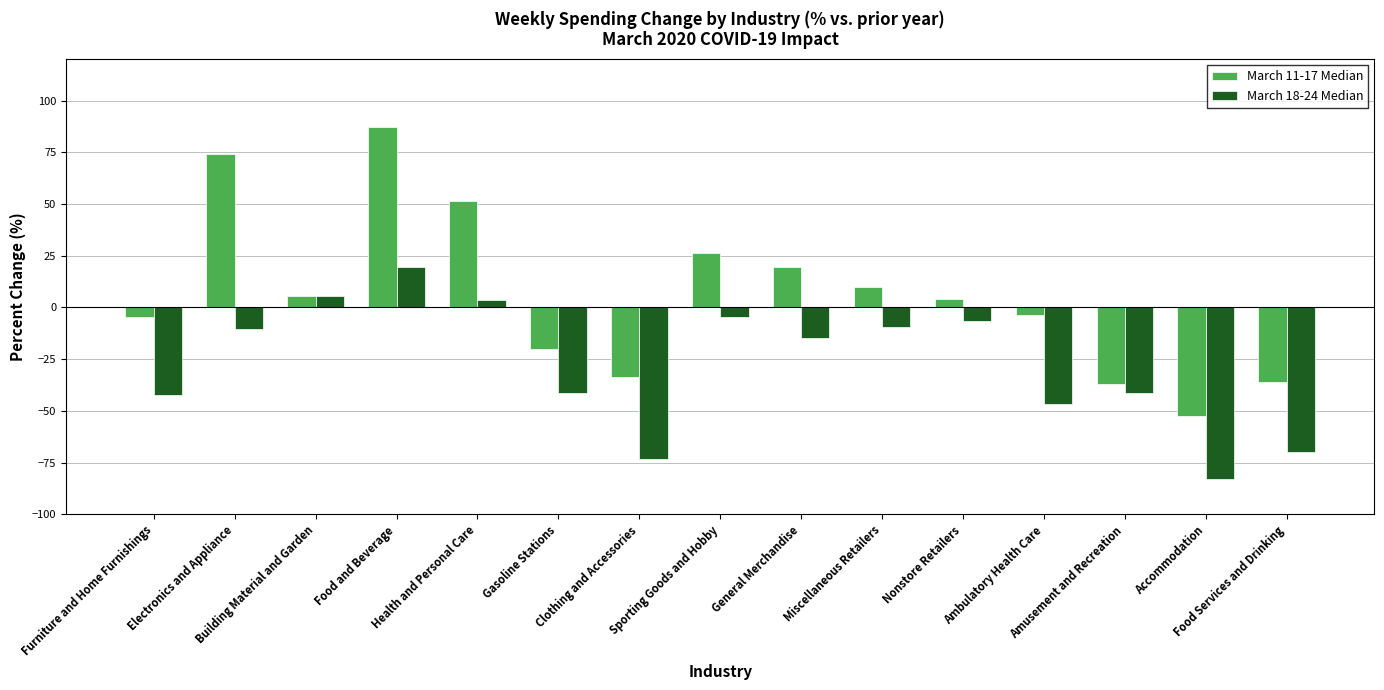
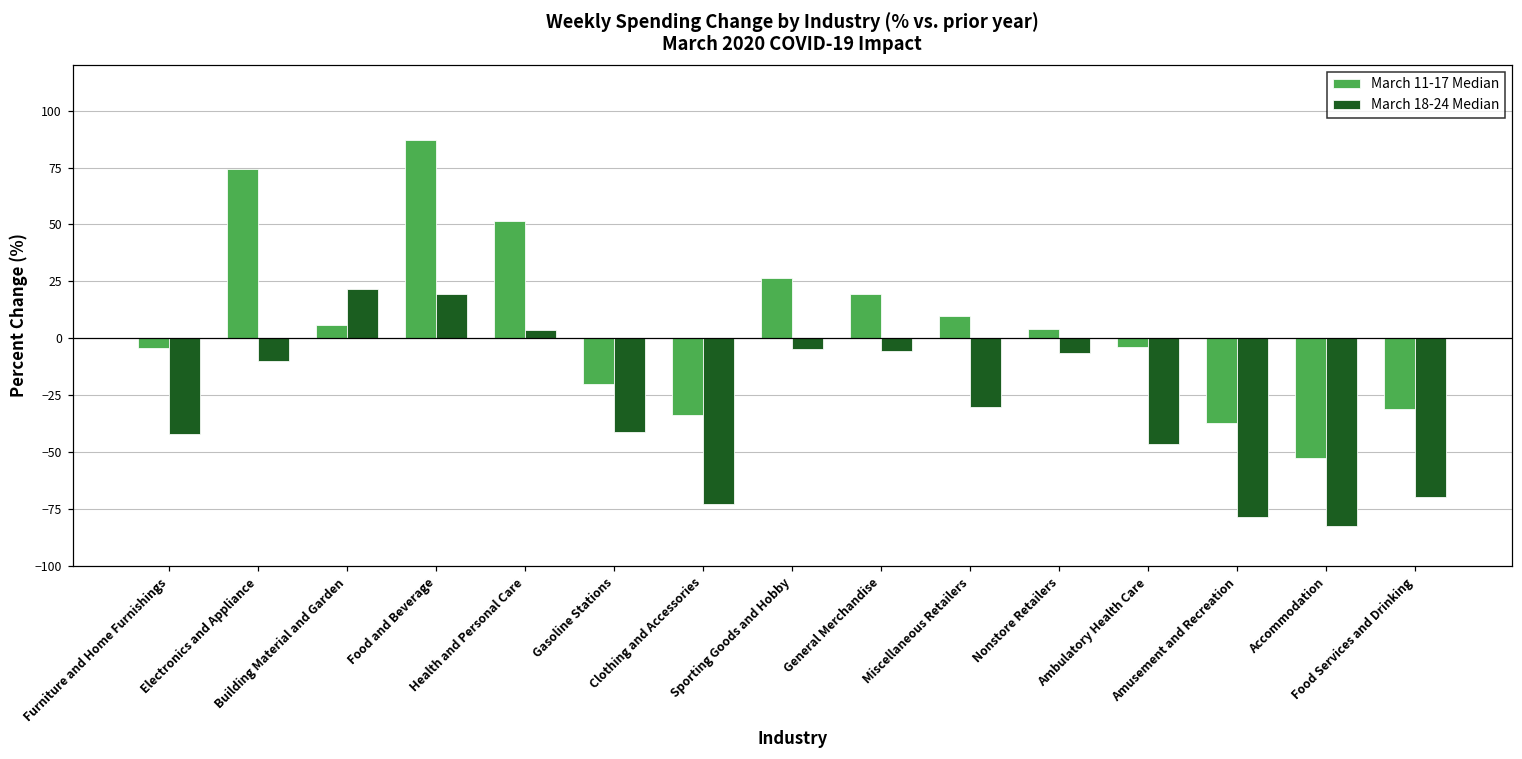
March 18-24 Median, Building Material and Garden: 5 -> 22
March 18-24 Median, General Merchandise: -15 -> -5
March 18-24 Median, Miscellaneous Retailers: -9 -> -30
March 18-24 Median, Amusement and Recreation: -41 -> -78
March 11-17 Median, Food Services and Drinking: -36 -> -31
